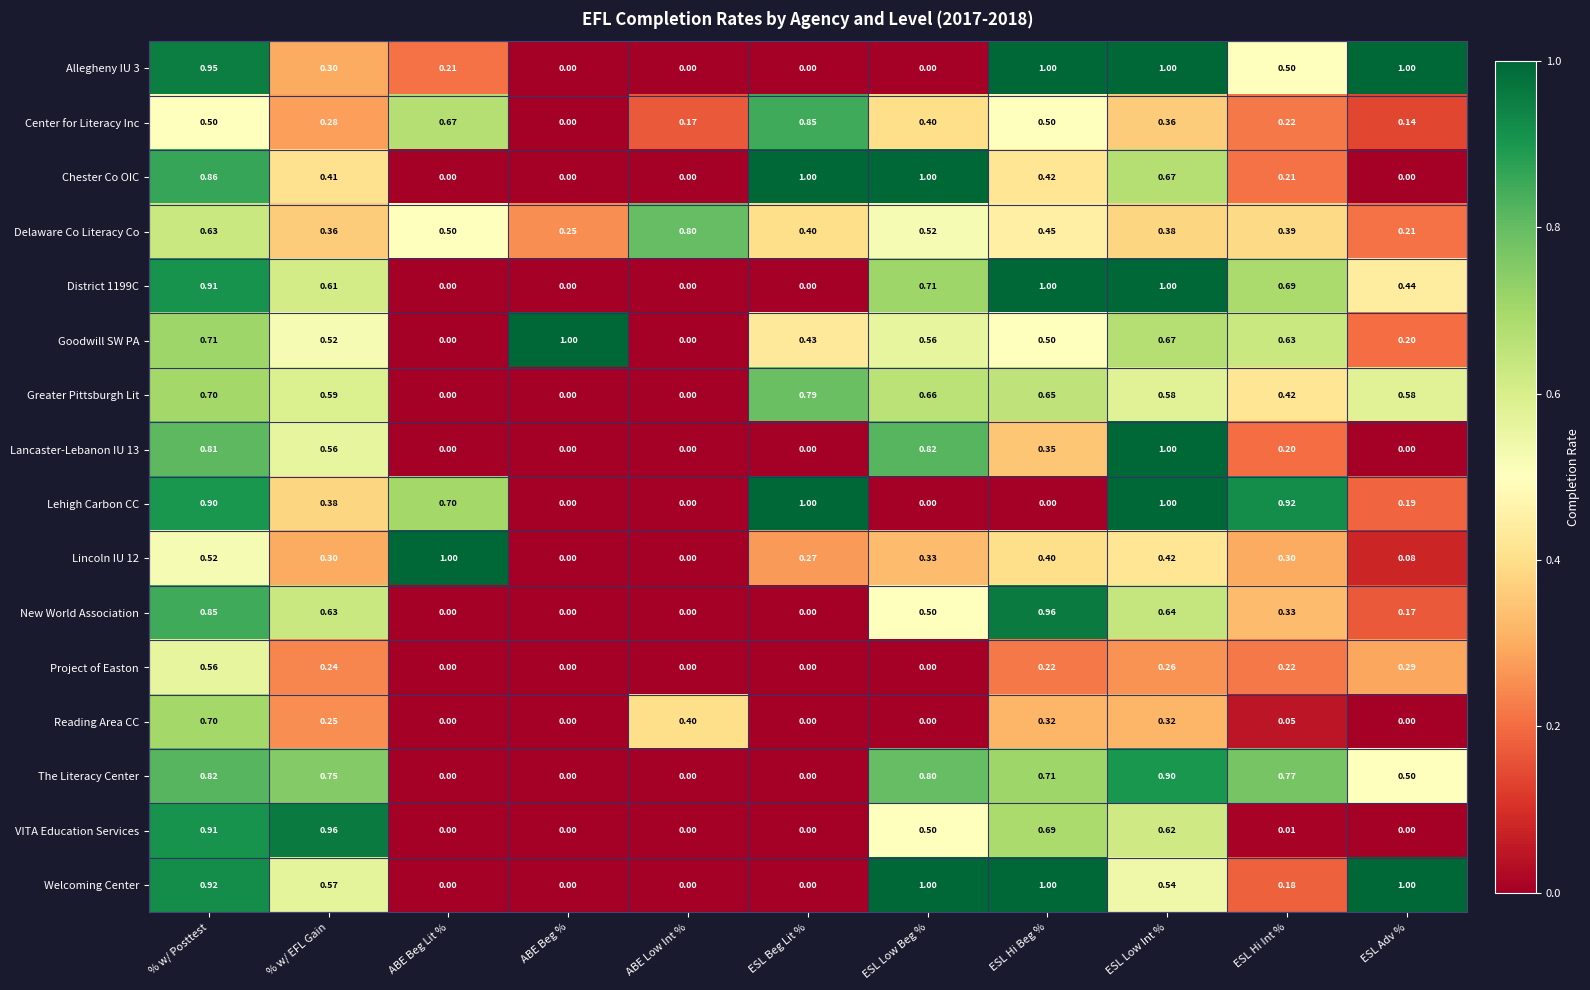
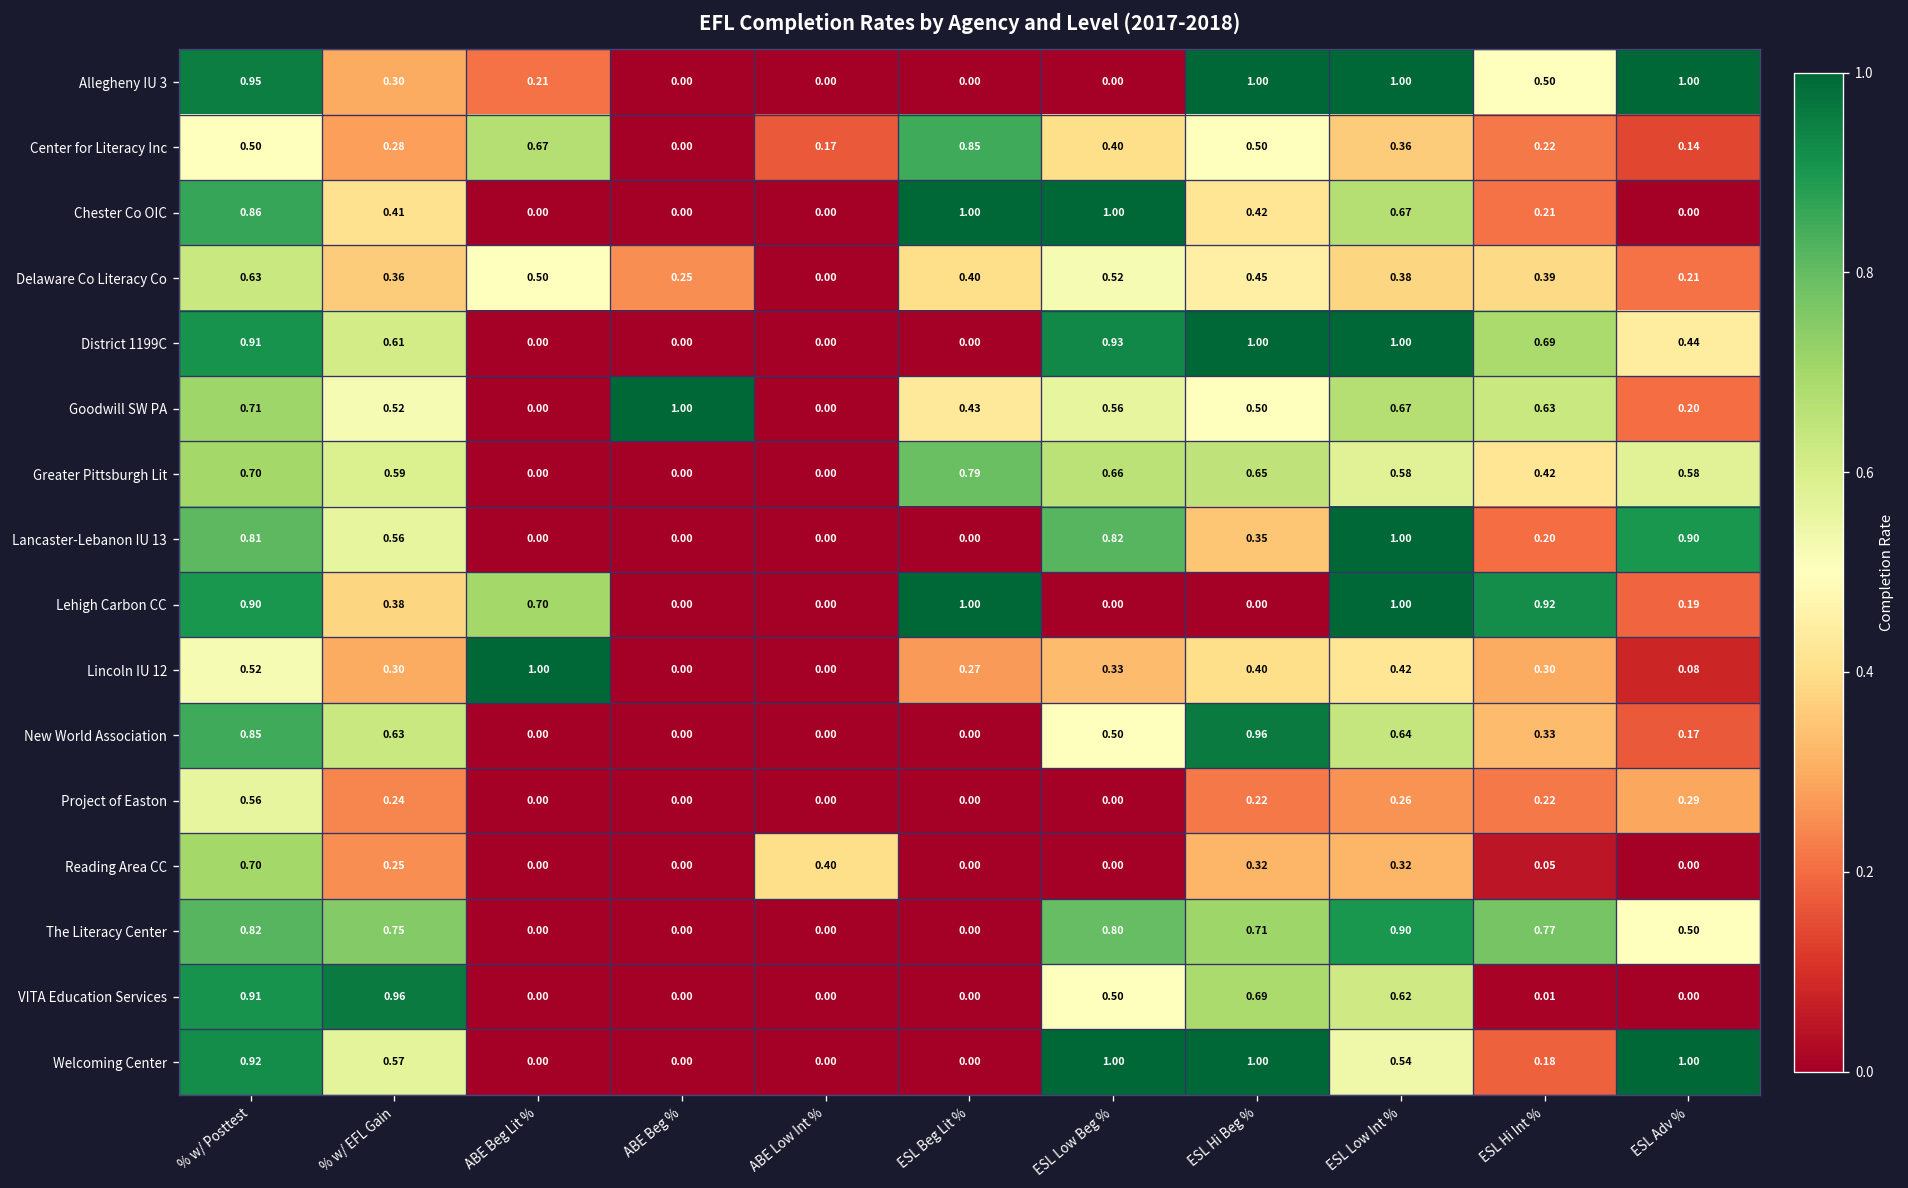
Delaware Co Literacy Co, ABE Low Int %: 0.80 -> 0.00
District 1199C, ESL Low Beg %: 0.71 -> 0.93
Lancaster-Lebanon IU 13, ESL Adv %: 0.00 -> 0.90
